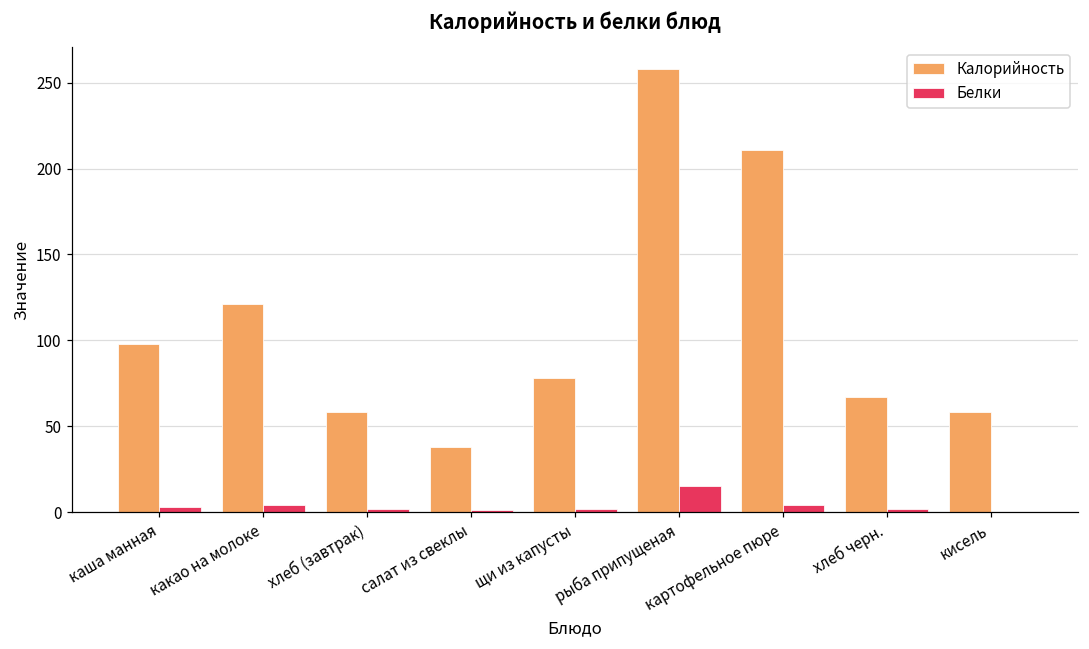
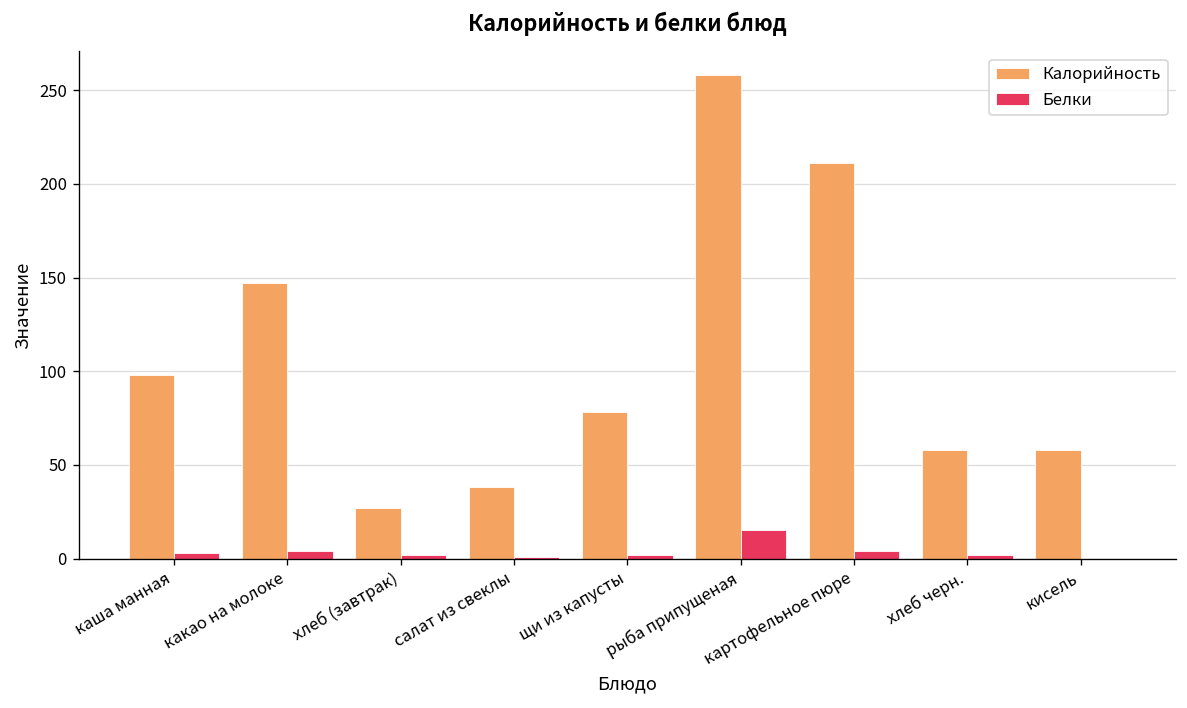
Калорийность, какао на молоке: 121 -> 147
Калорийность, хлеб (завтрак): 58 -> 27
Калорийность, хлеб черн.: 67 -> 58
